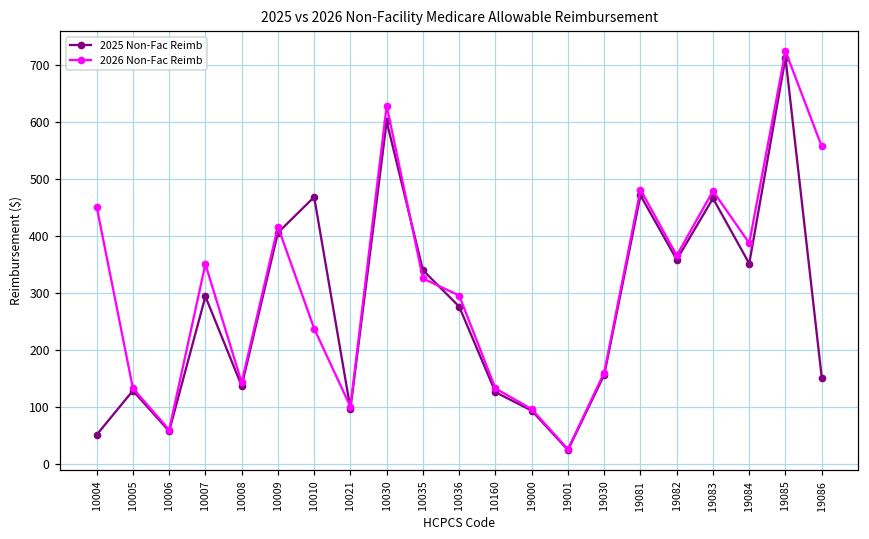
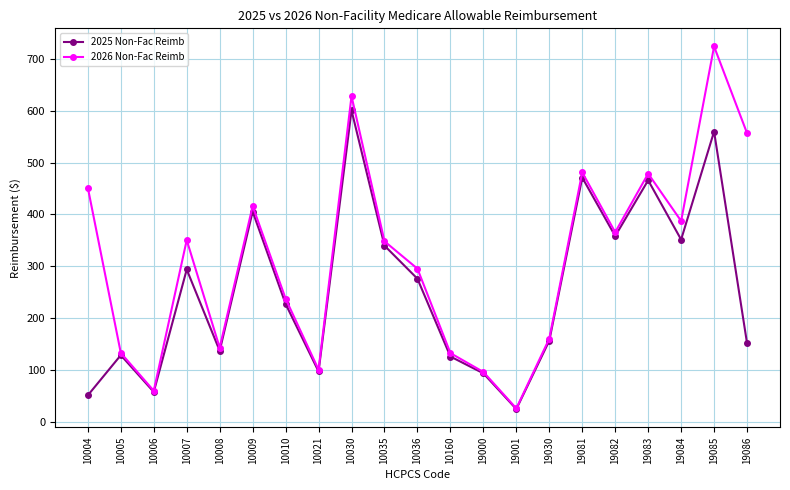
2025 Non-Fac Reimb, 10010: 470 -> 230
2026 Non-Fac Reimb, 10035: 330 -> 350
2025 Non-Fac Reimb, 19085: 710 -> 560
